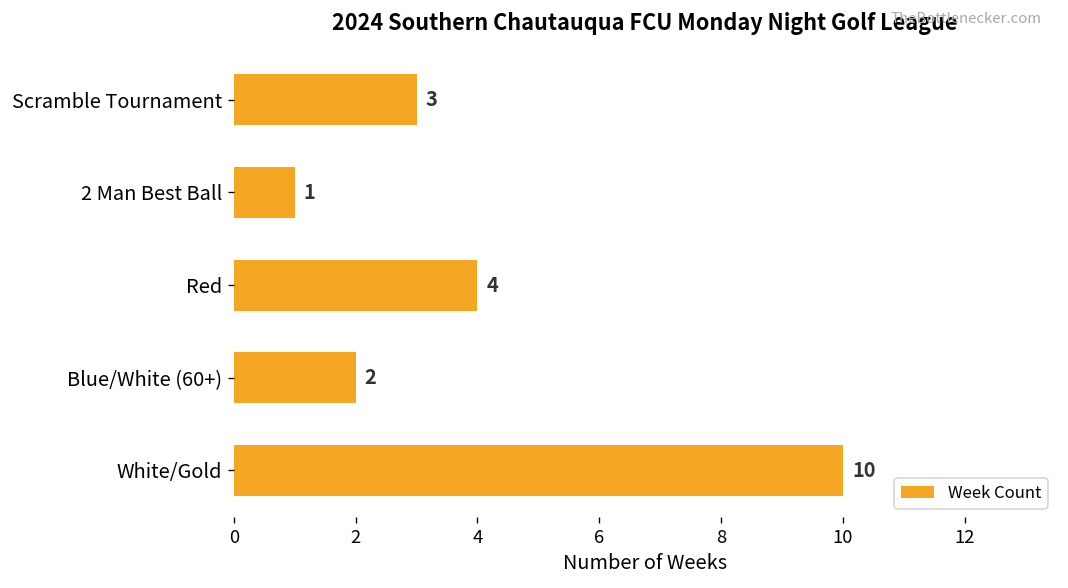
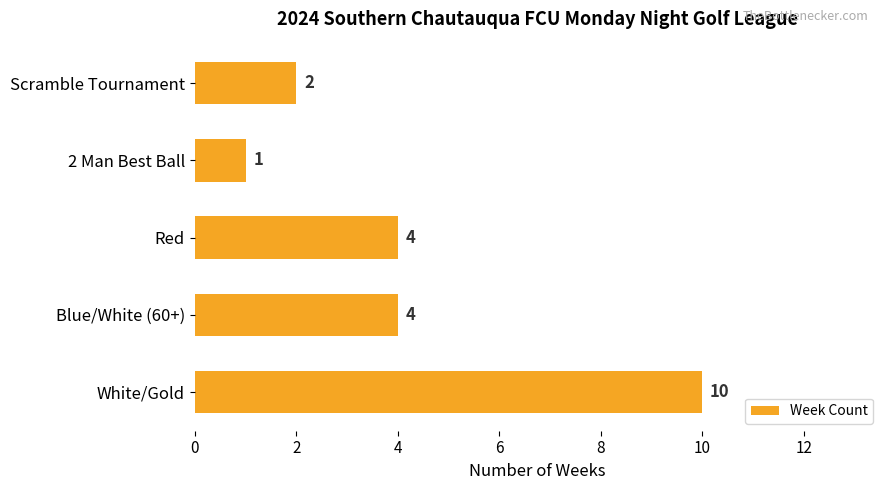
Scramble Tournament: 3 -> 2
Blue/White (60+): 2 -> 4
